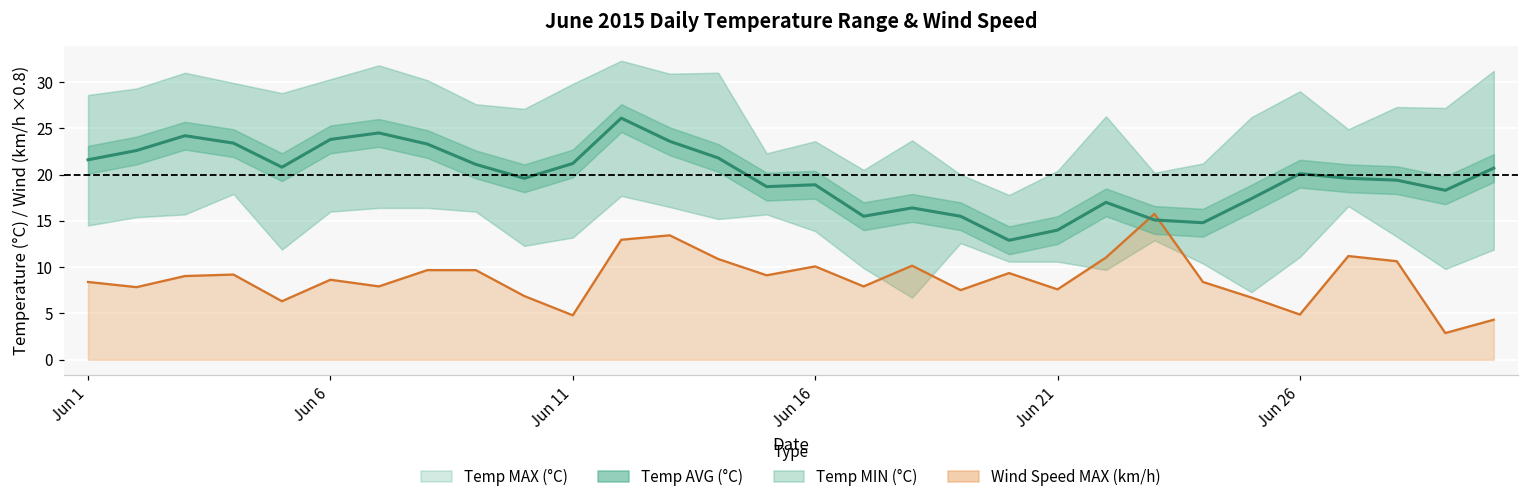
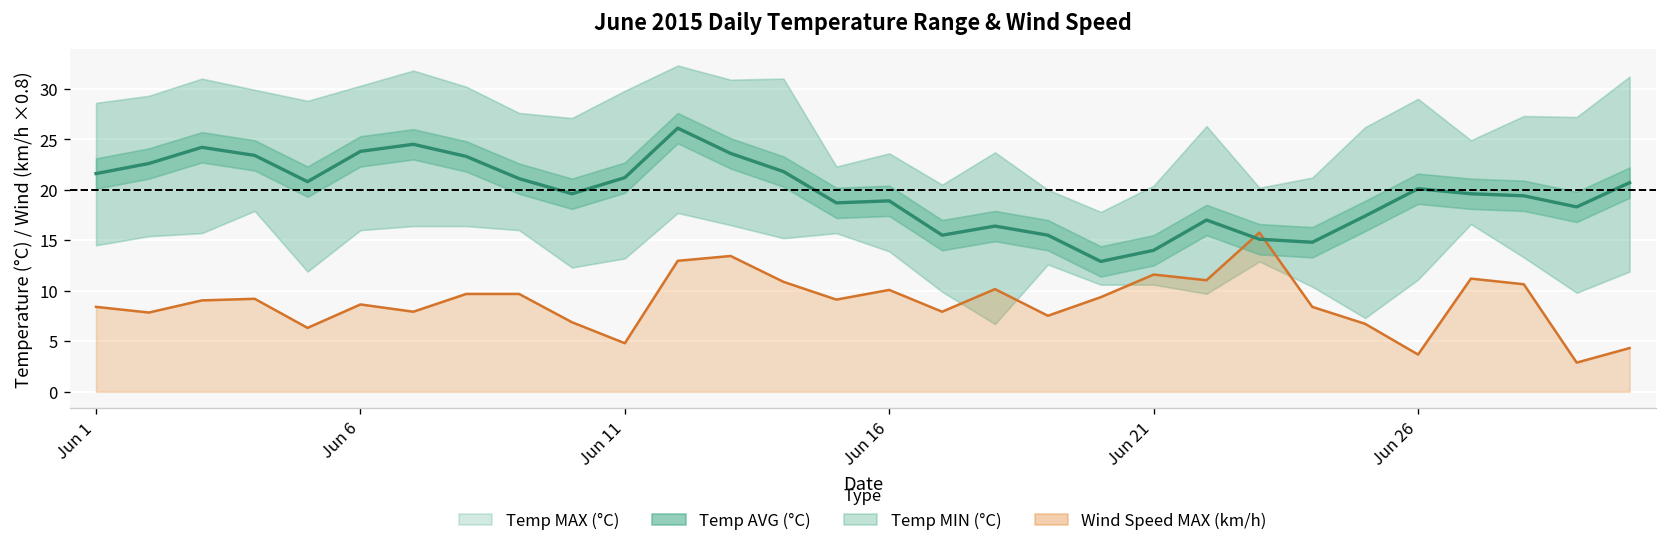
Wind Speed MAX (km/h), Jun 21: 8 -> 12
Wind Speed MAX (km/h), Jun 26: 5 -> 4
